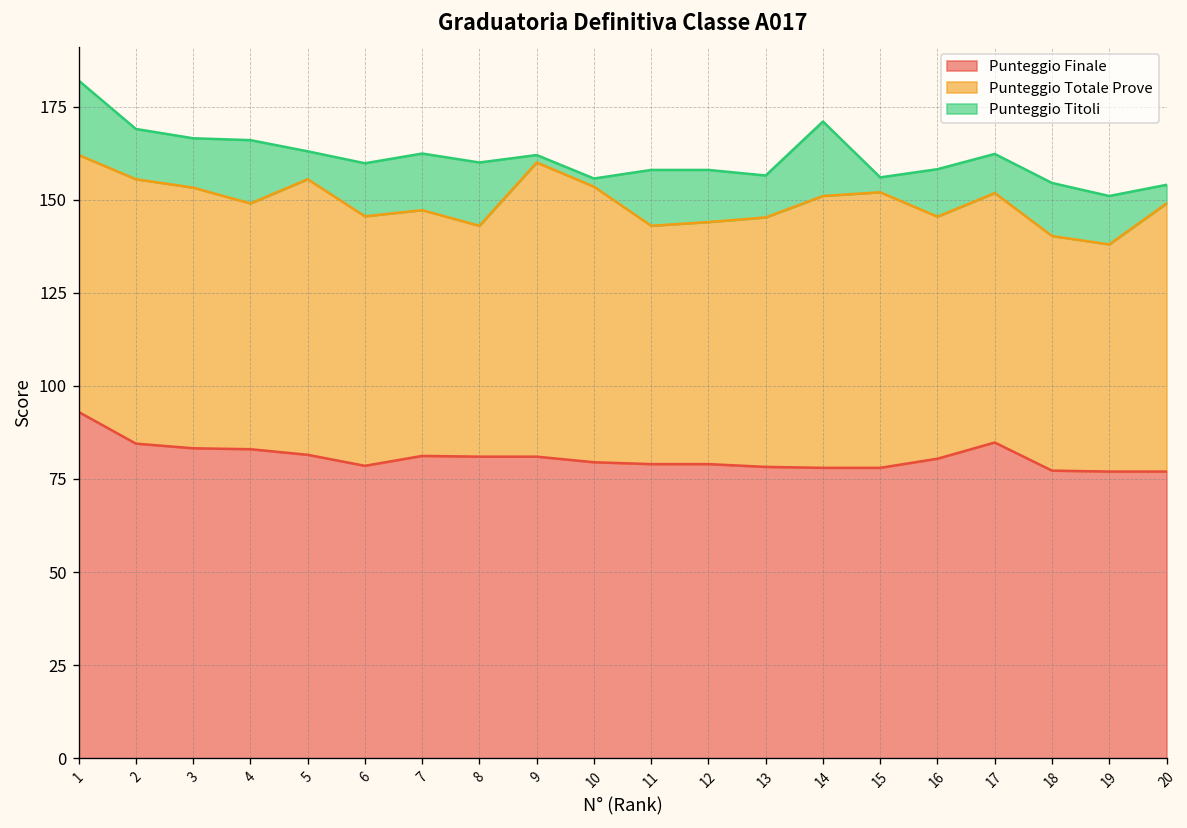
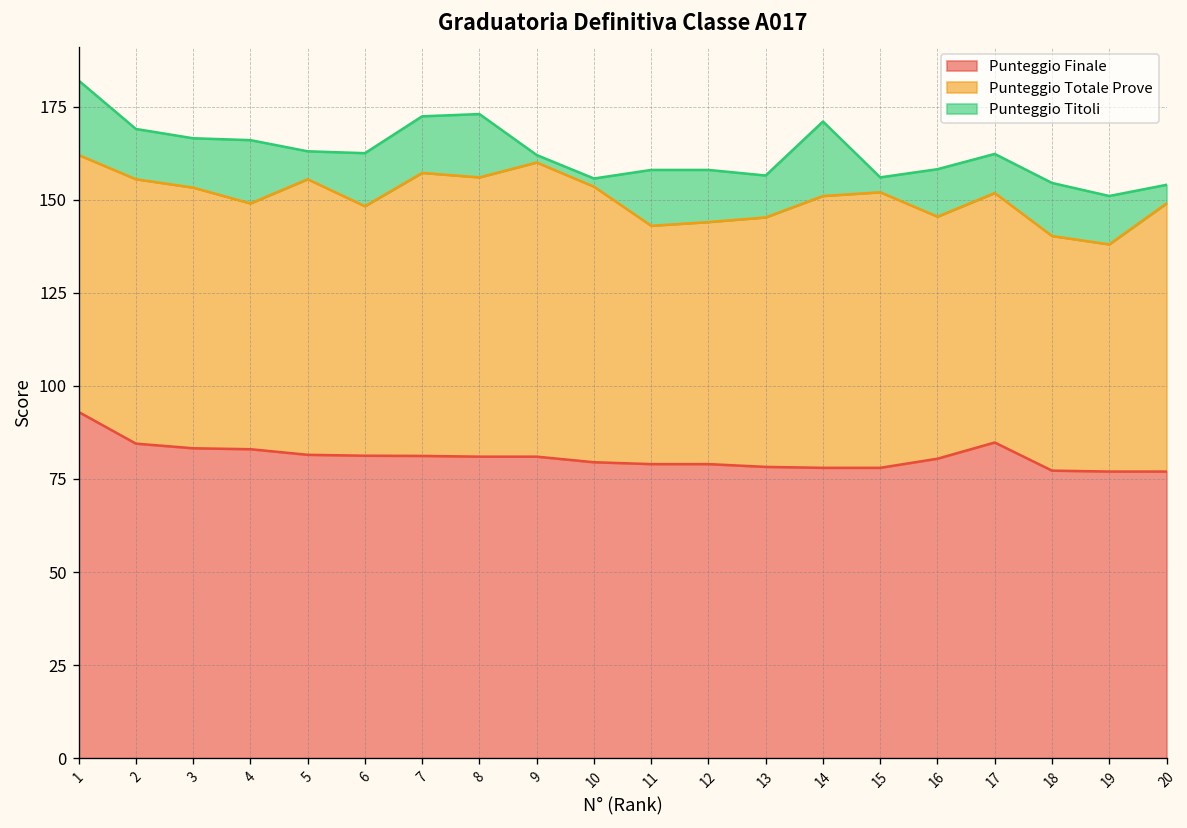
Punteggio Finale, 6: 79 -> 81
Punteggio Totale Prove, 7: 66 -> 76
Punteggio Totale Prove, 8: 62 -> 75
